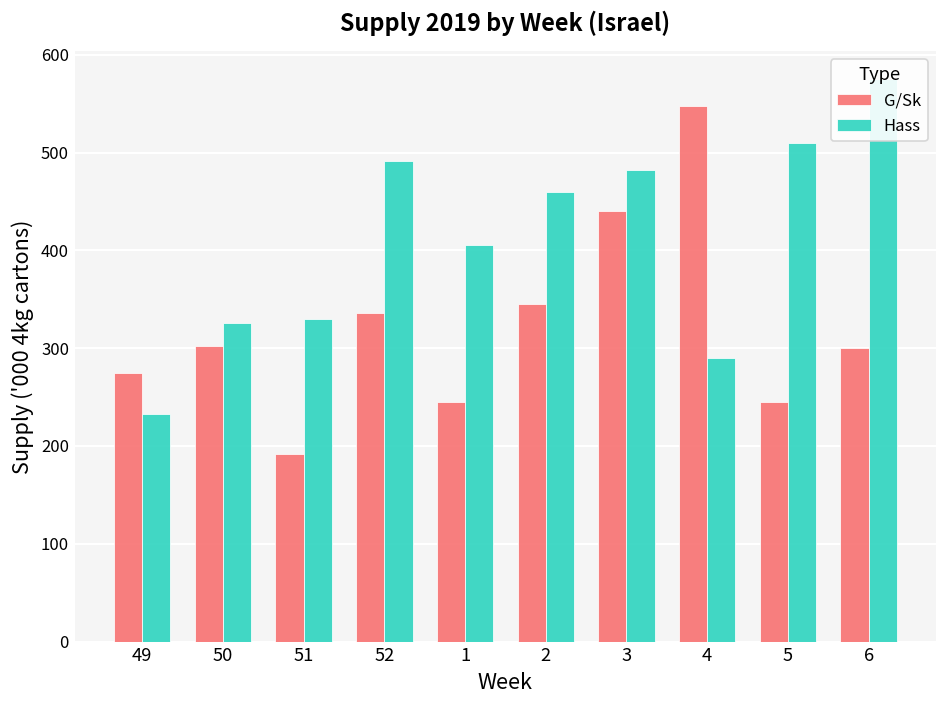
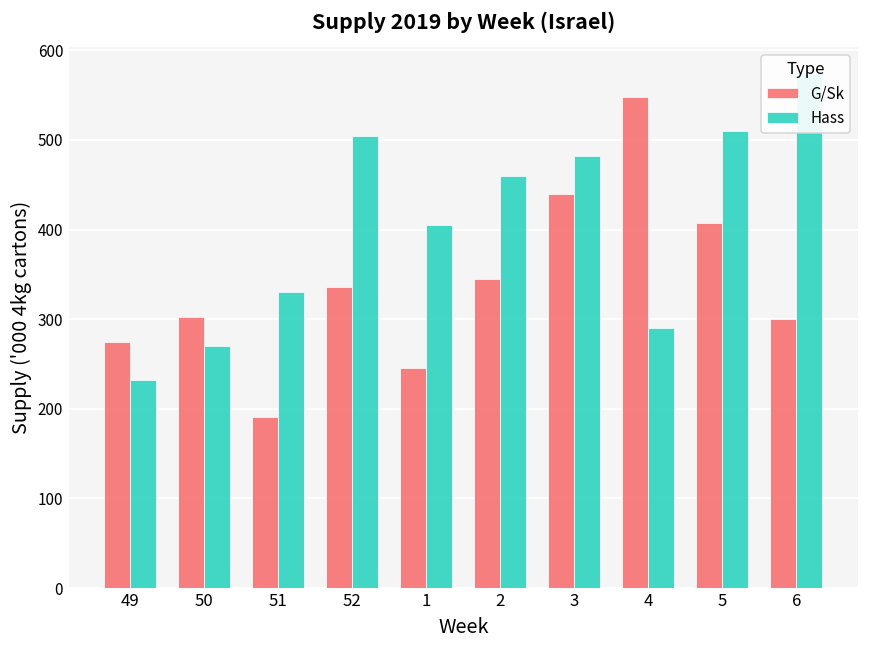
Hass, 50: 330 -> 270
Hass, 52: 490 -> 500
G/Sk, 5: 250 -> 410
